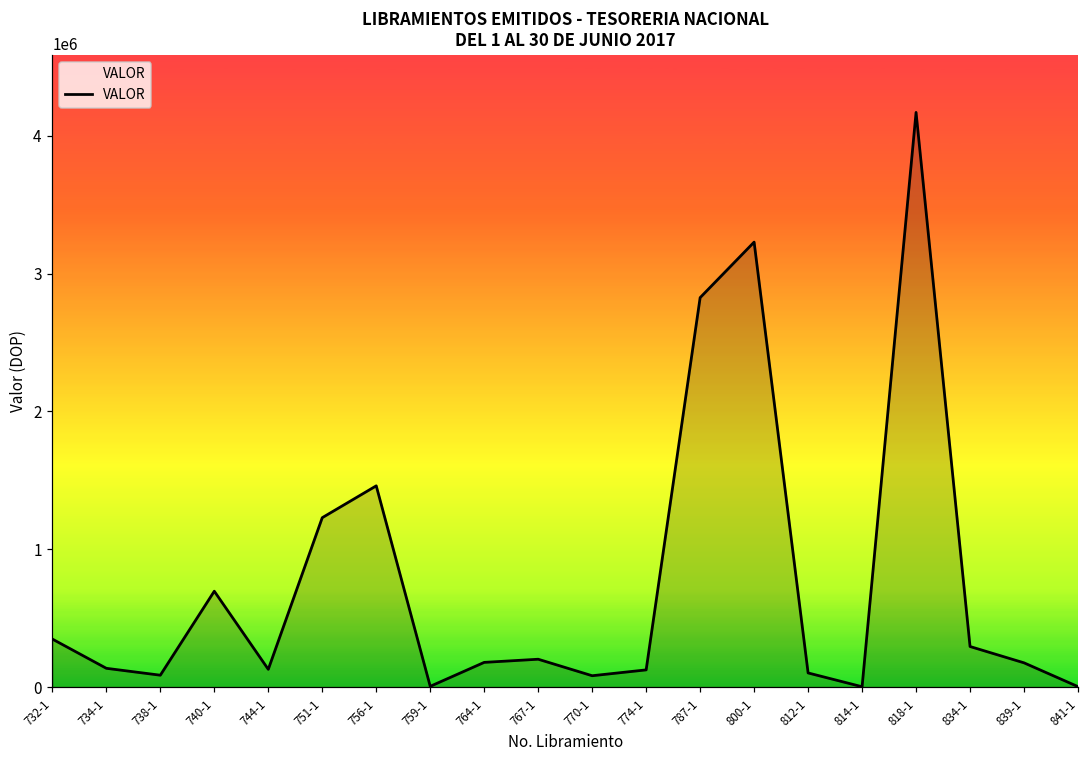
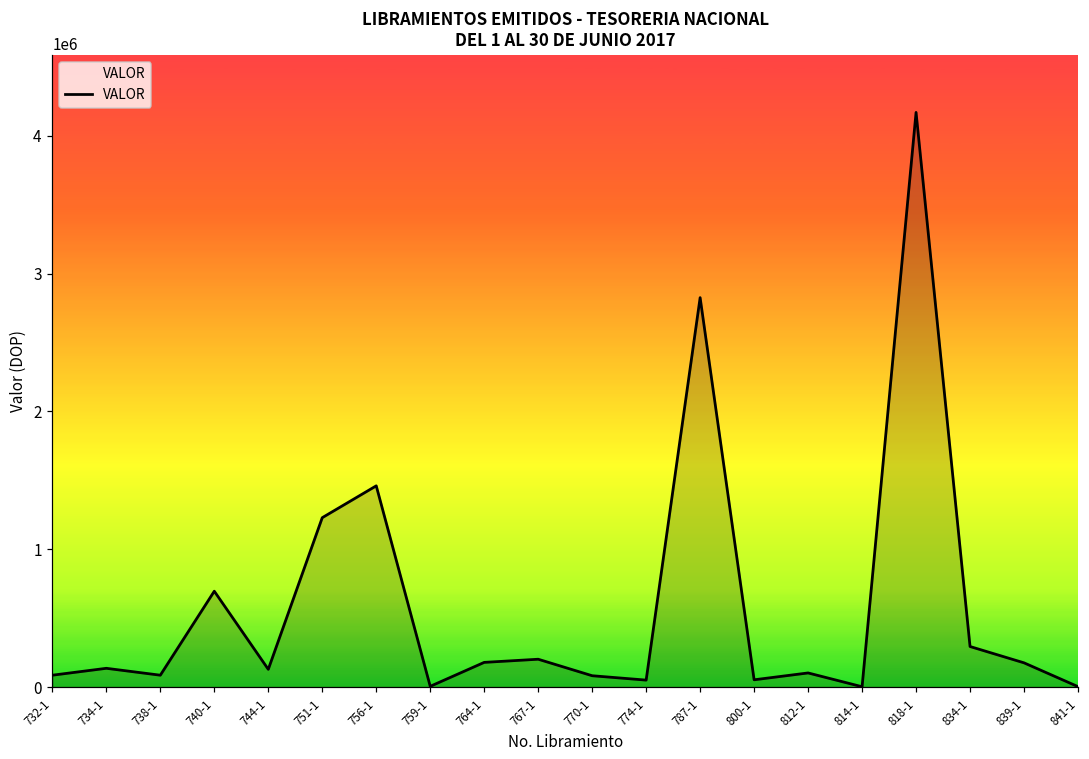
732-1: 350000 -> 90000
774-1: 130000 -> 50000
800-1: 3230000 -> 50000
